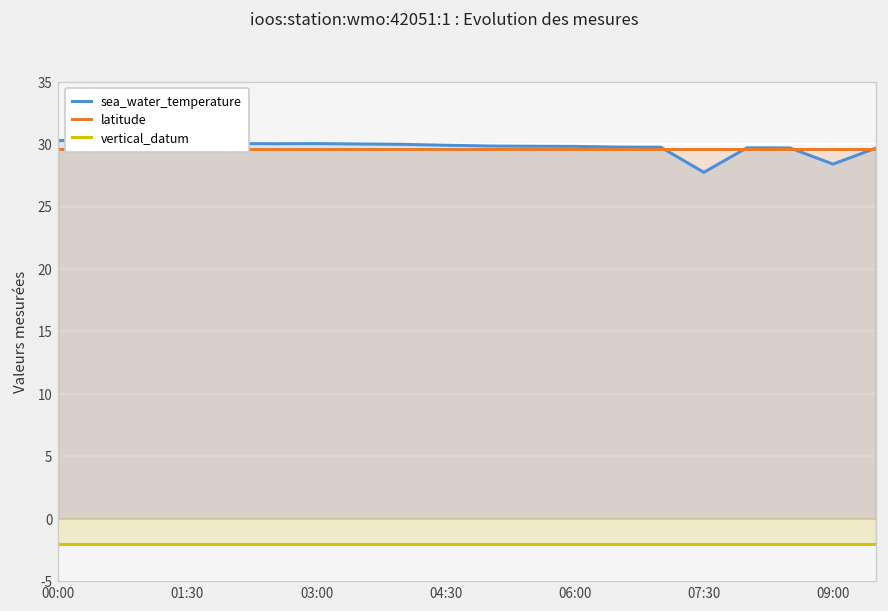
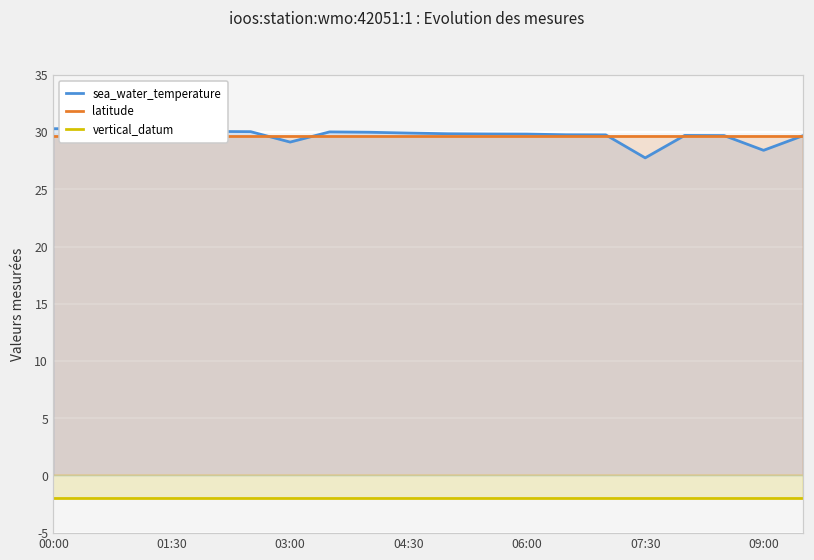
sea_water_temperature, 03:00: 30.1 -> 29.1
